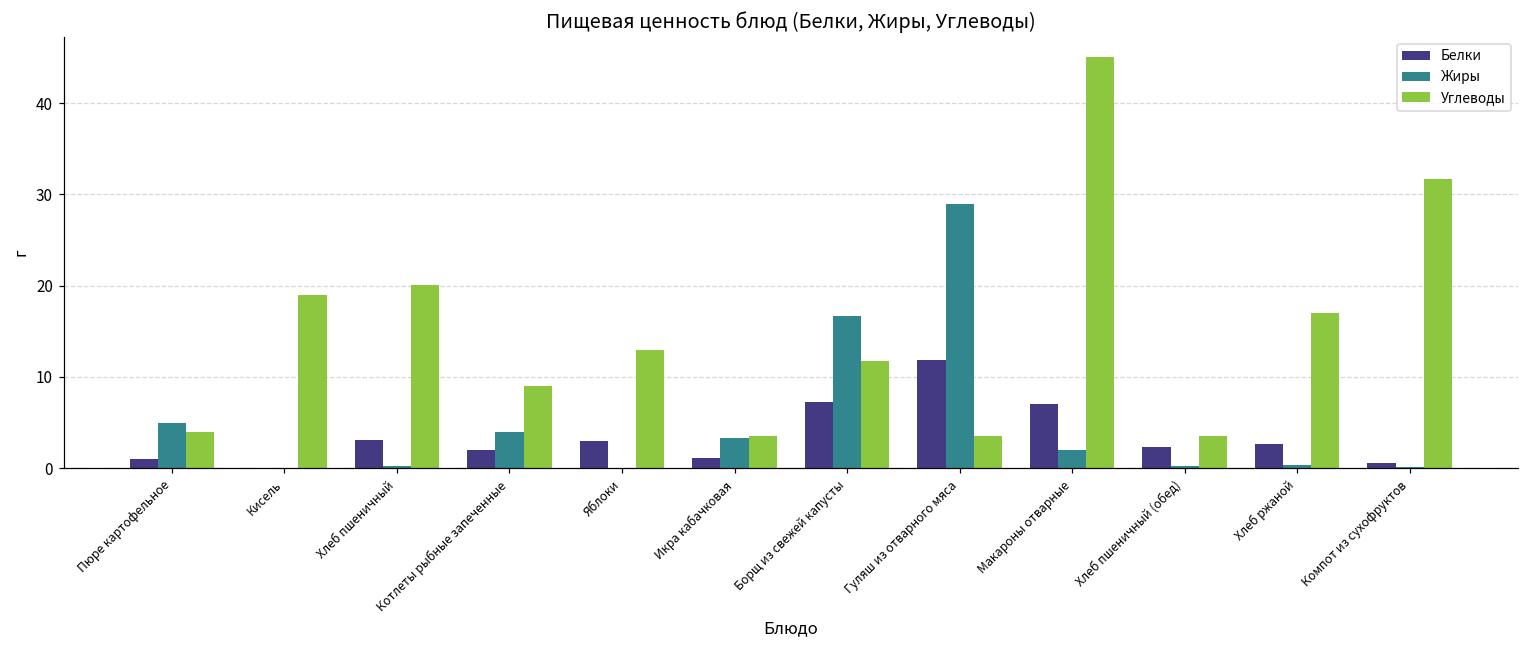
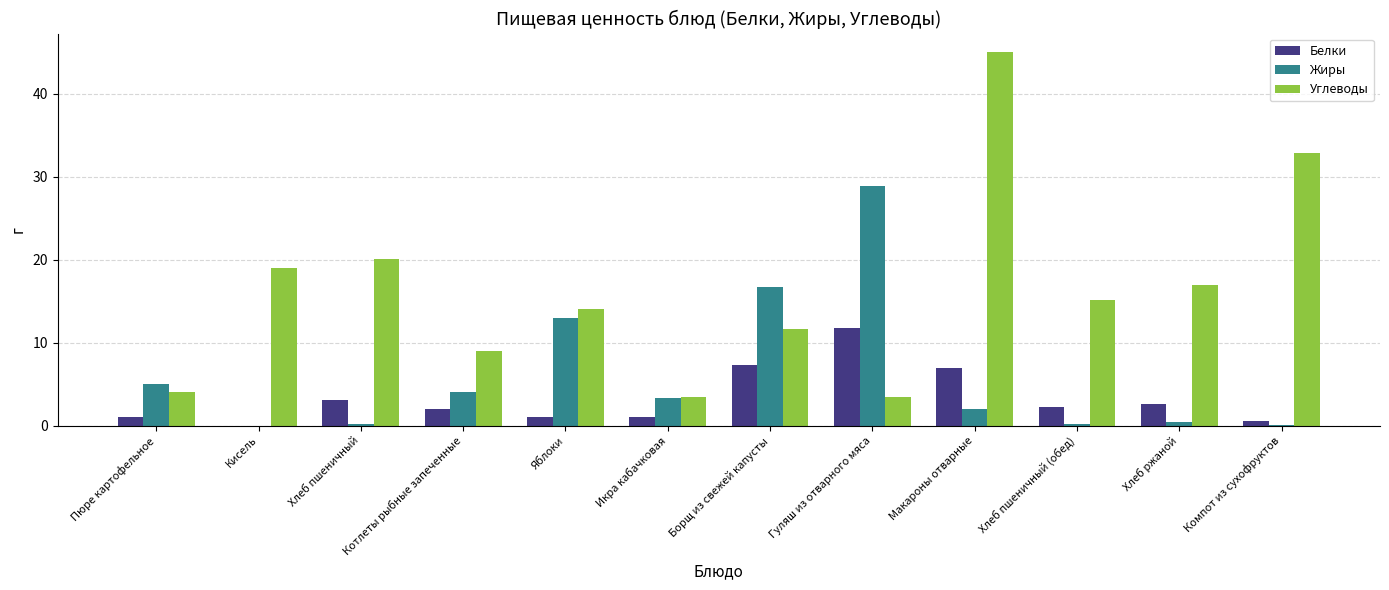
Белки, Яблоки: 3 -> 1
Жиры, Яблоки: 0 -> 13
Углеводы, Яблоки: 13 -> 14
Углеводы, Хлеб пшеничный (обед): 4 -> 15
Углеводы, Компот из сухофруктов: 32 -> 33
